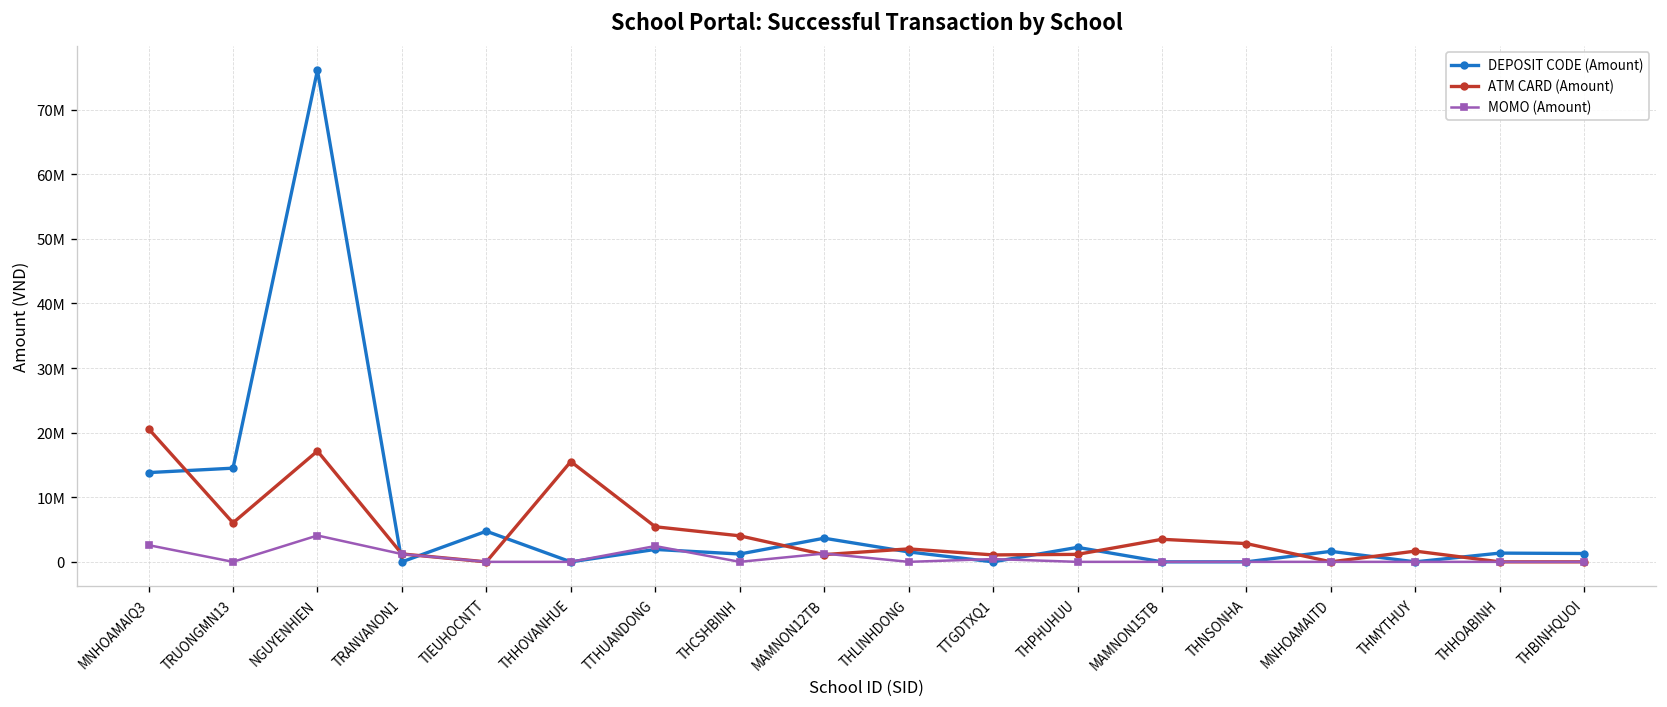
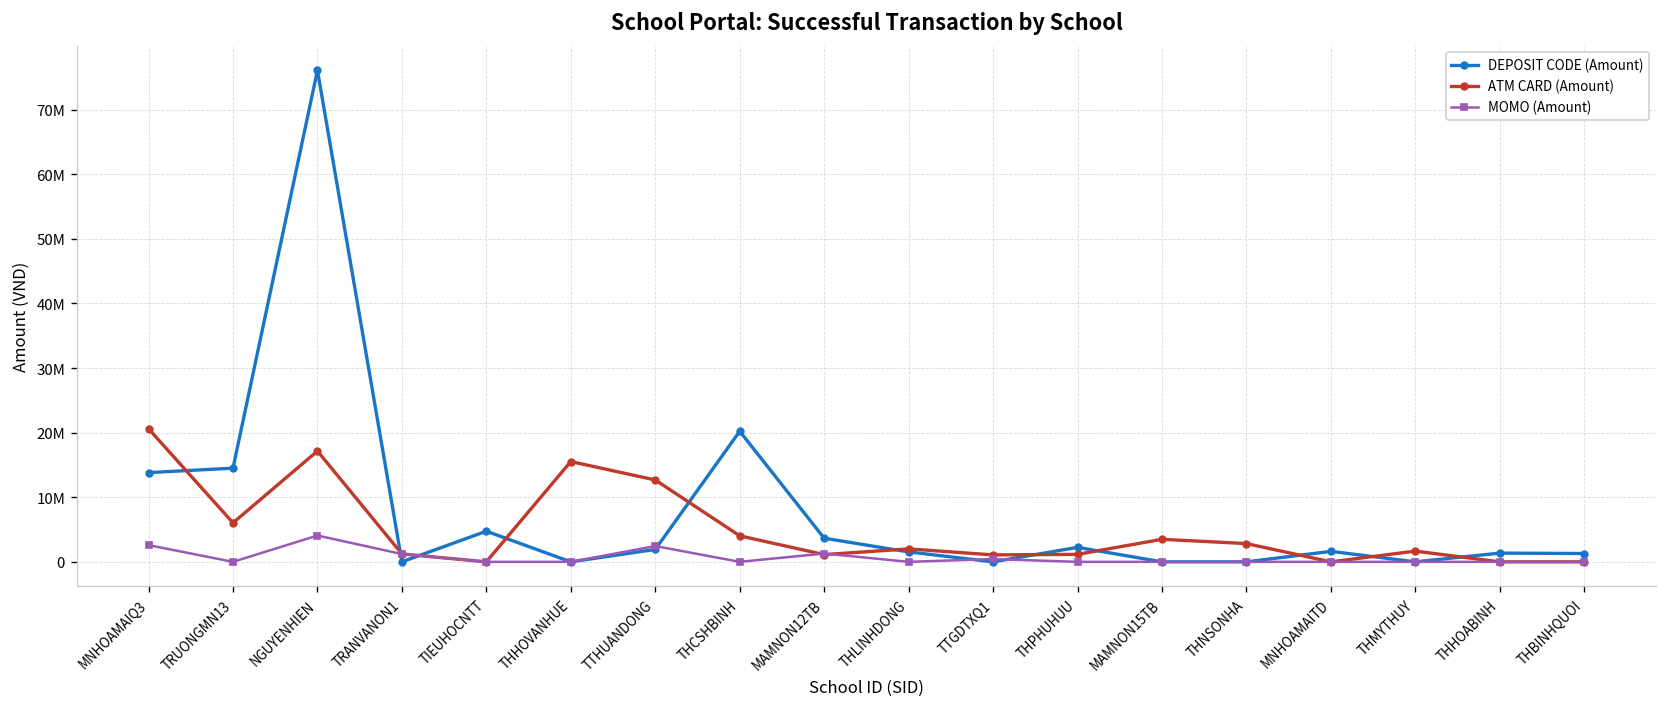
ATM CARD (Amount), TTHUANDONG: 5000000 -> 13000000
DEPOSIT CODE (Amount), THCSHBINH: 1000000 -> 20000000
